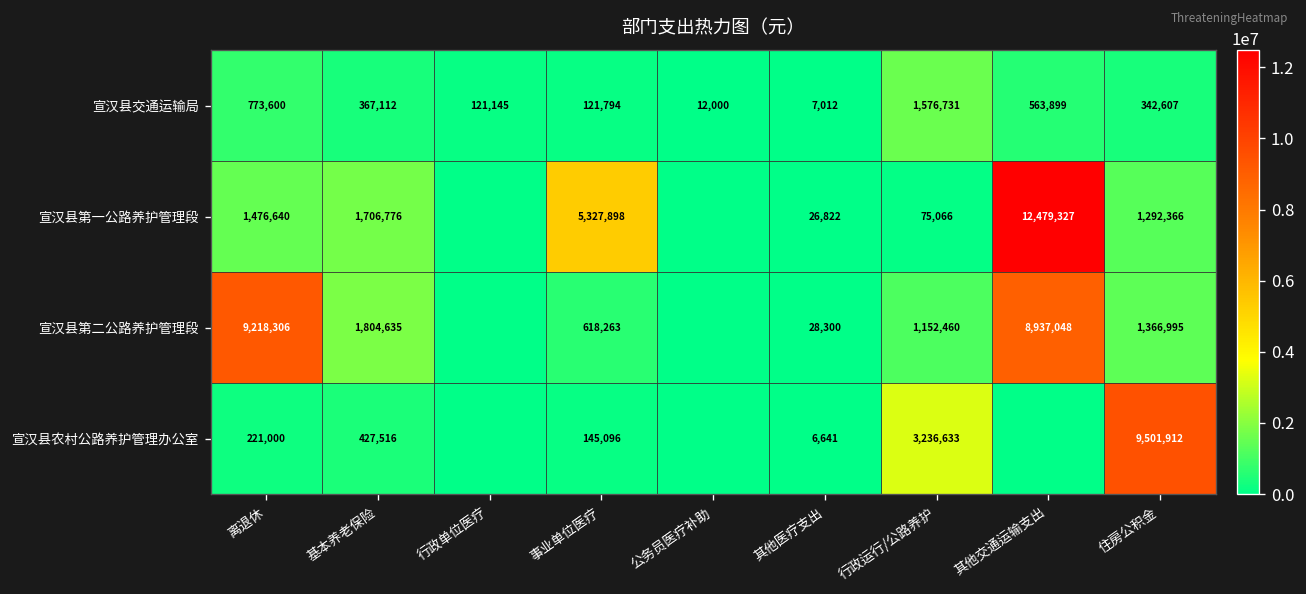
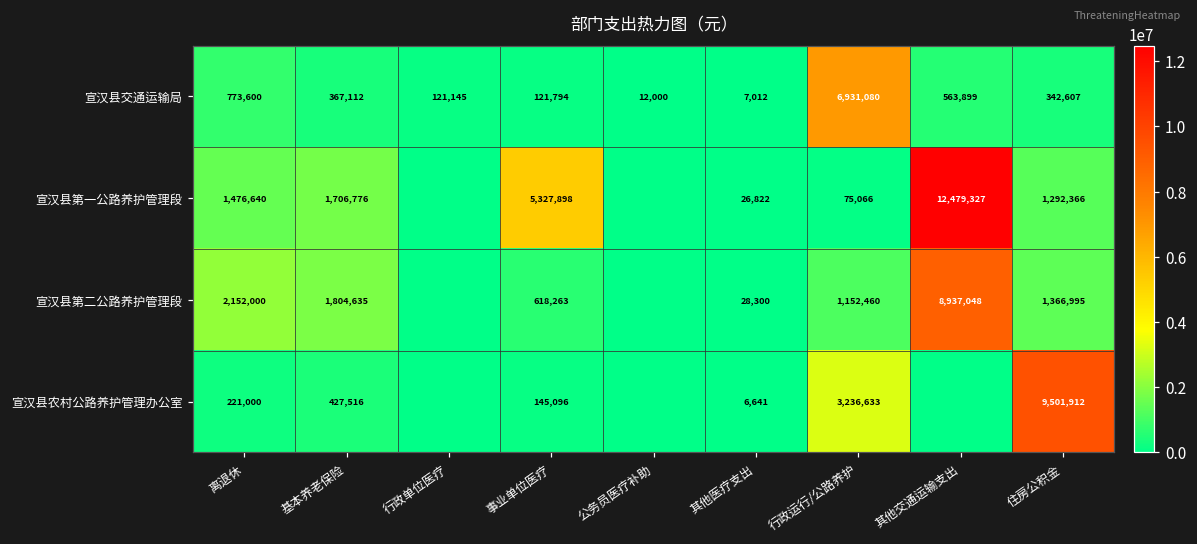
宣汉县交通运输局, 行政运行/公路养护: 1,576,731 -> 6,931,080
宣汉县第二公路养护管理段, 离退休: 9,218,306 -> 2,152,000
